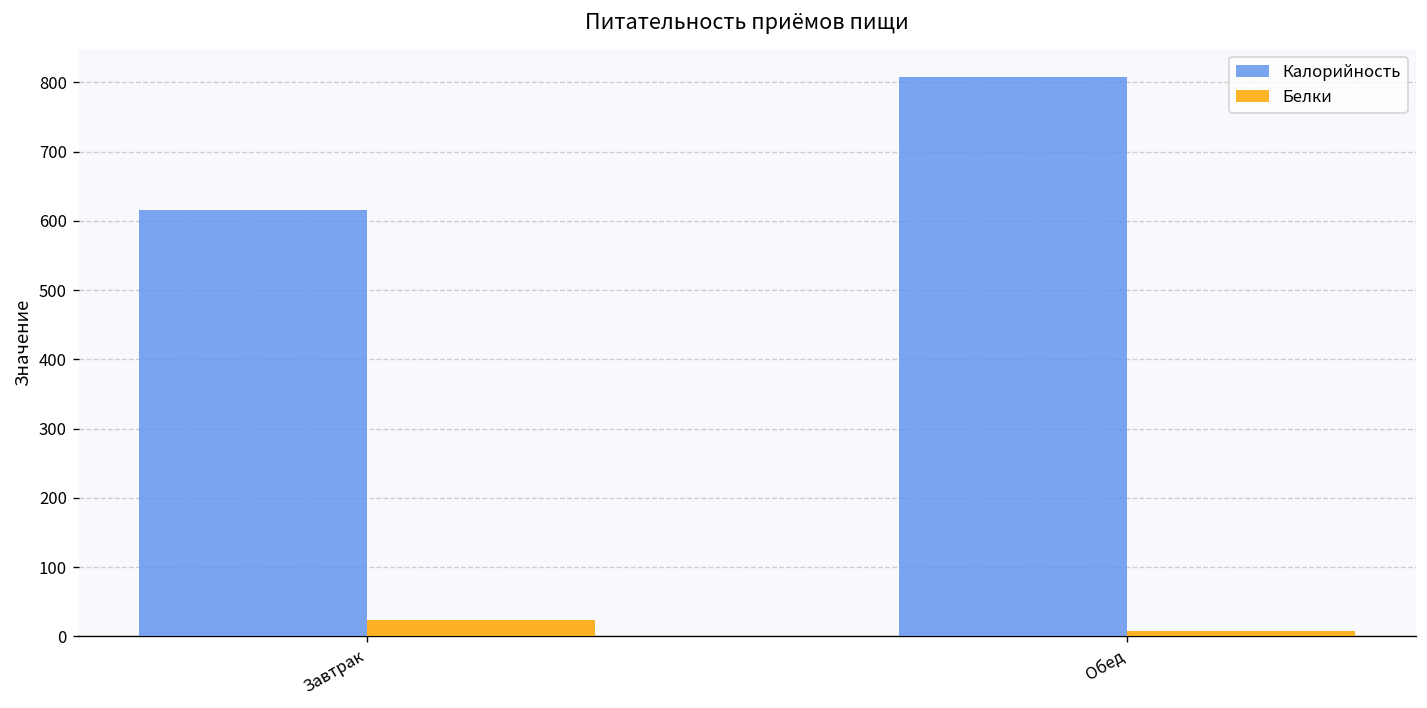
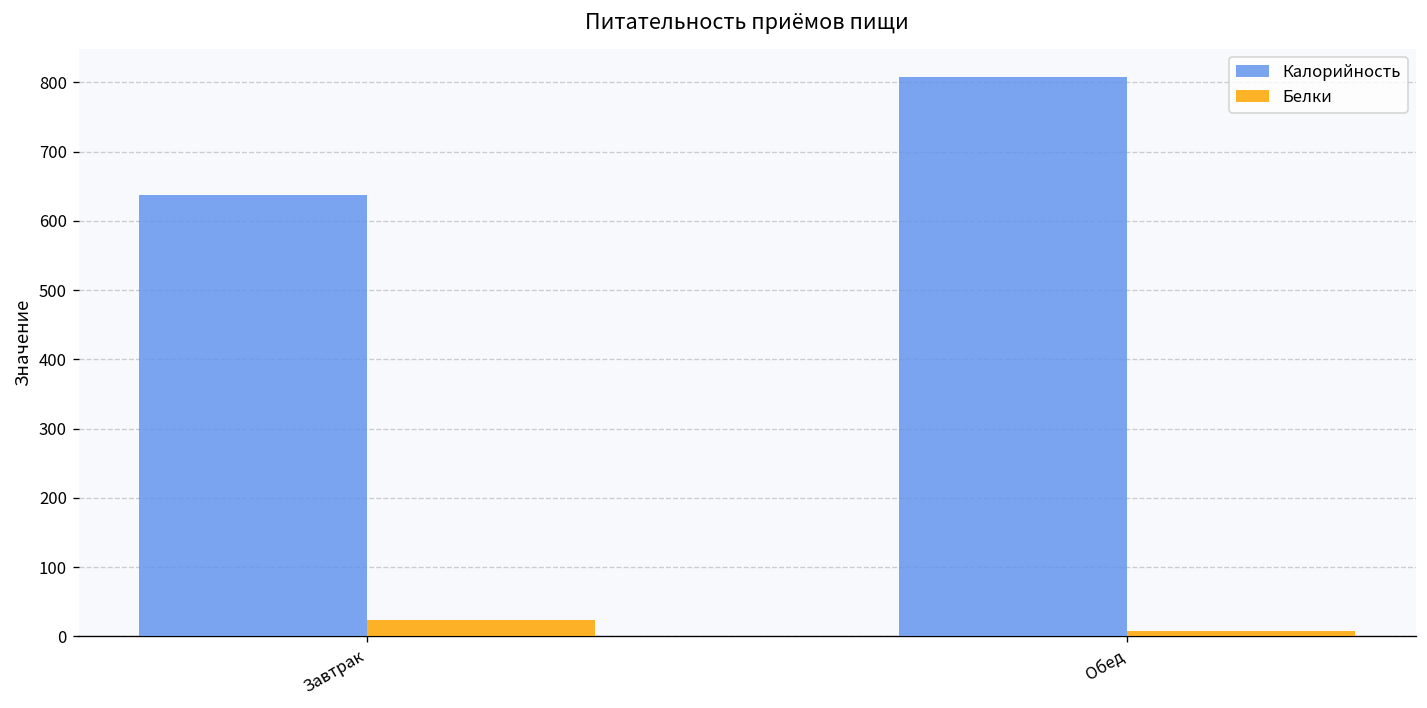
Калорийность, Завтрак: 620 -> 640
